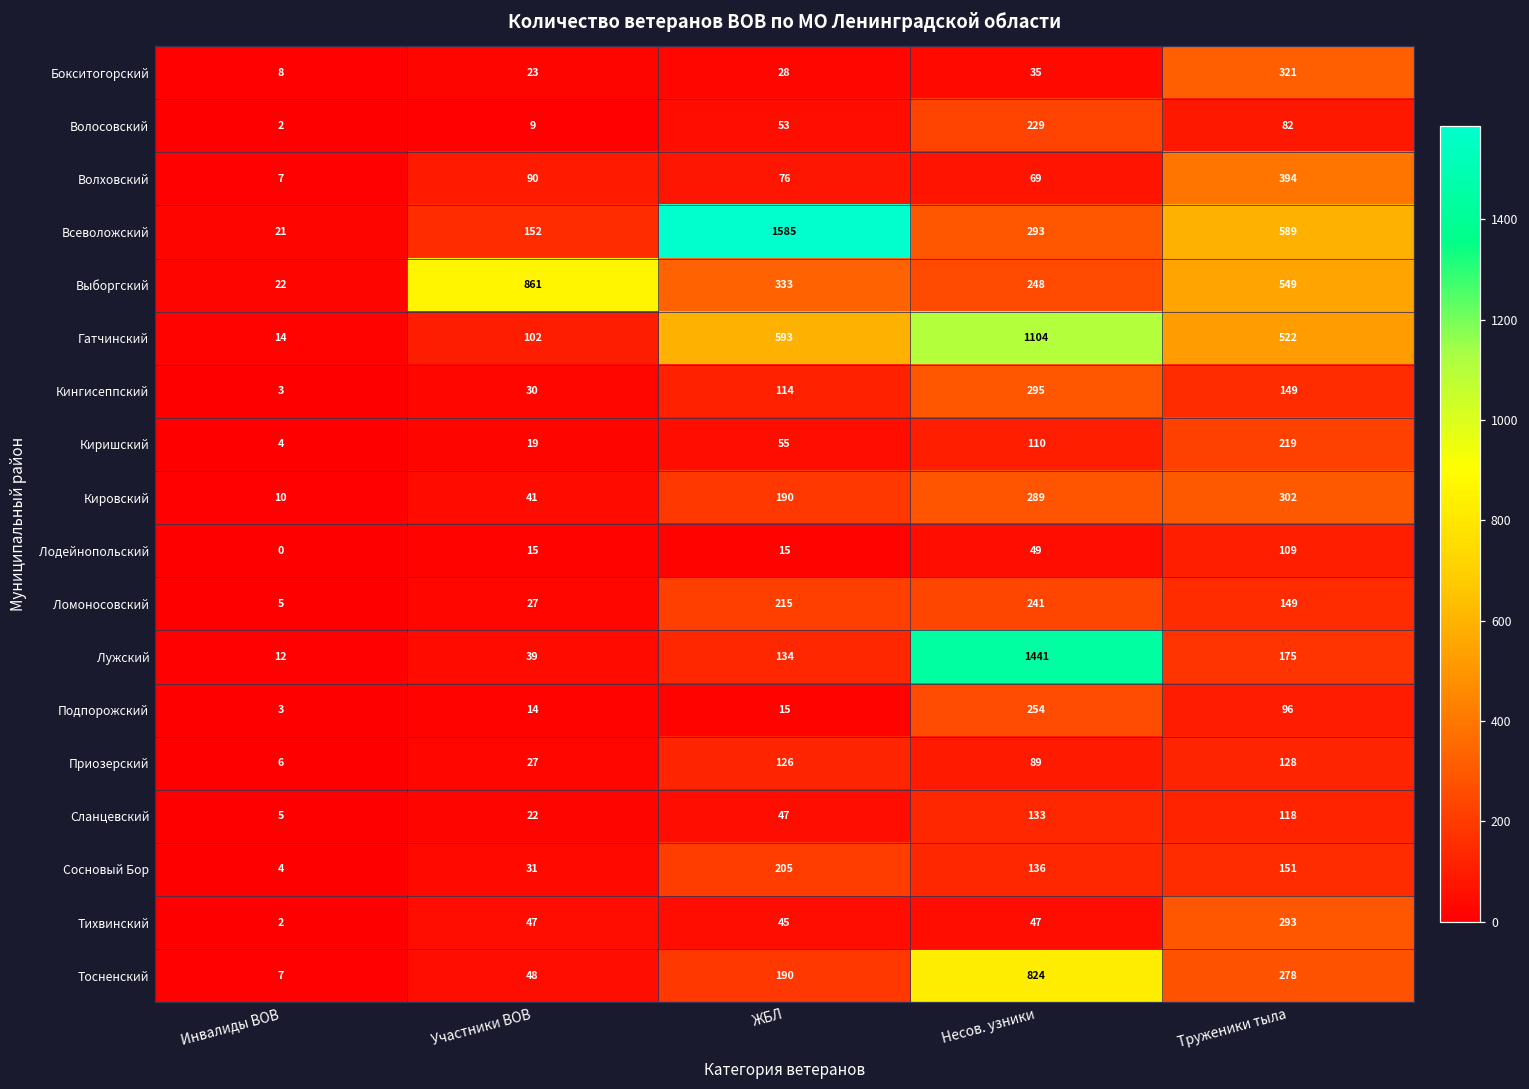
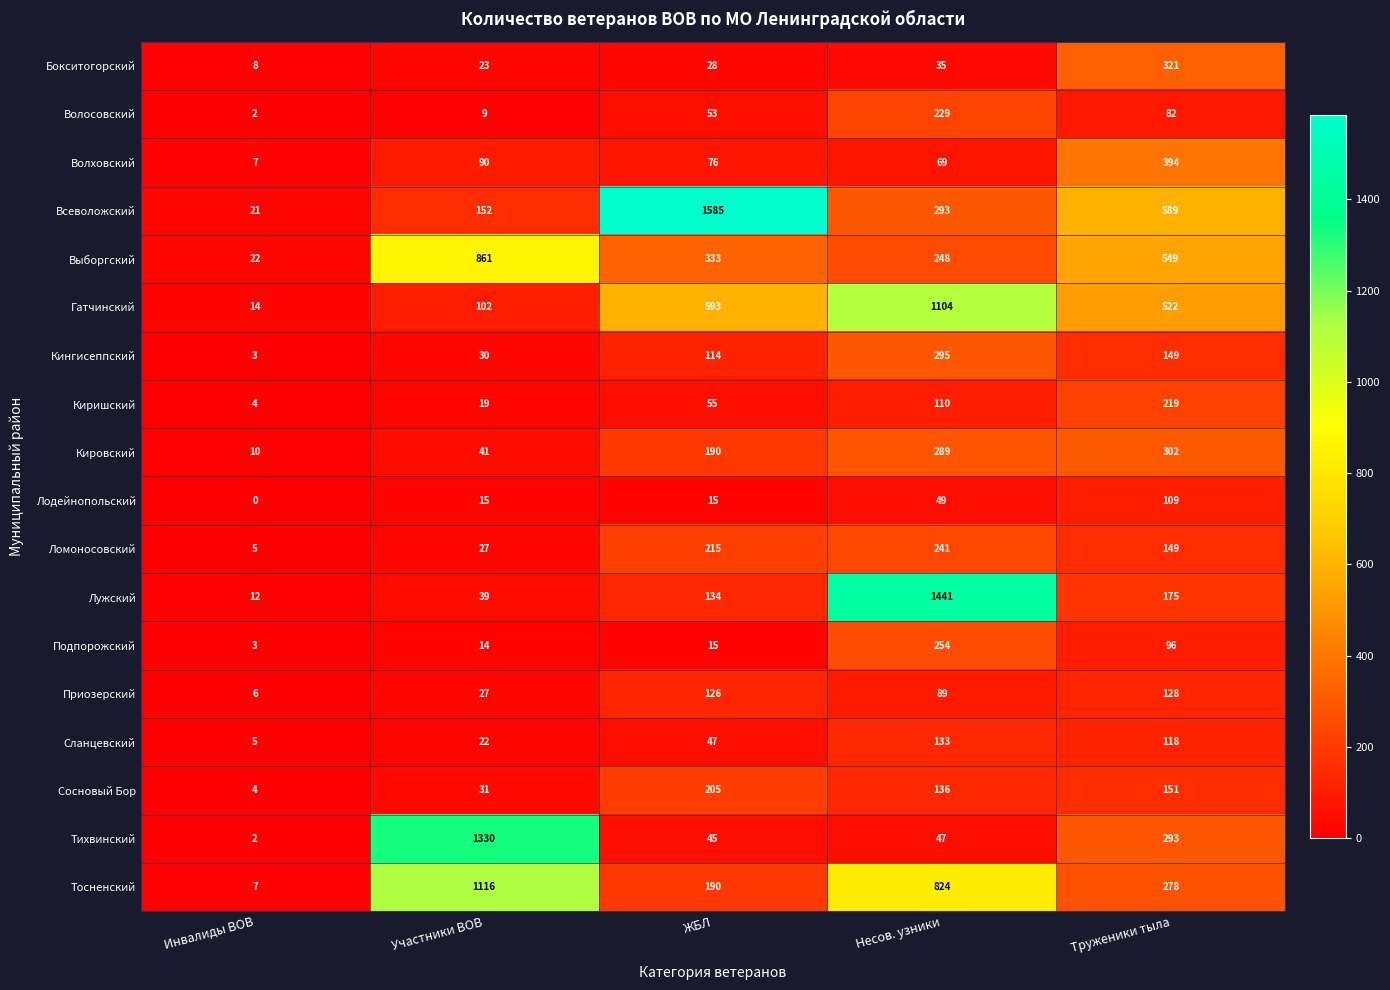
Тихвинский, Участники ВОВ: 47 -> 1330
Тосненский, Участники ВОВ: 48 -> 1116
